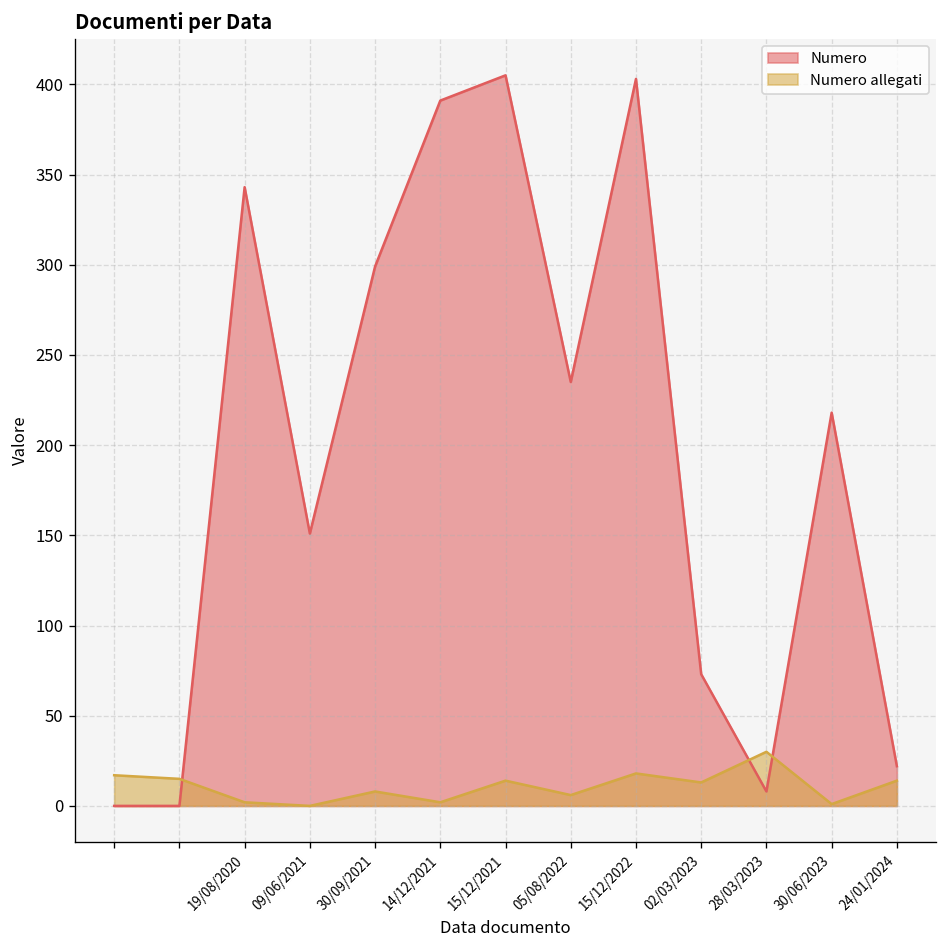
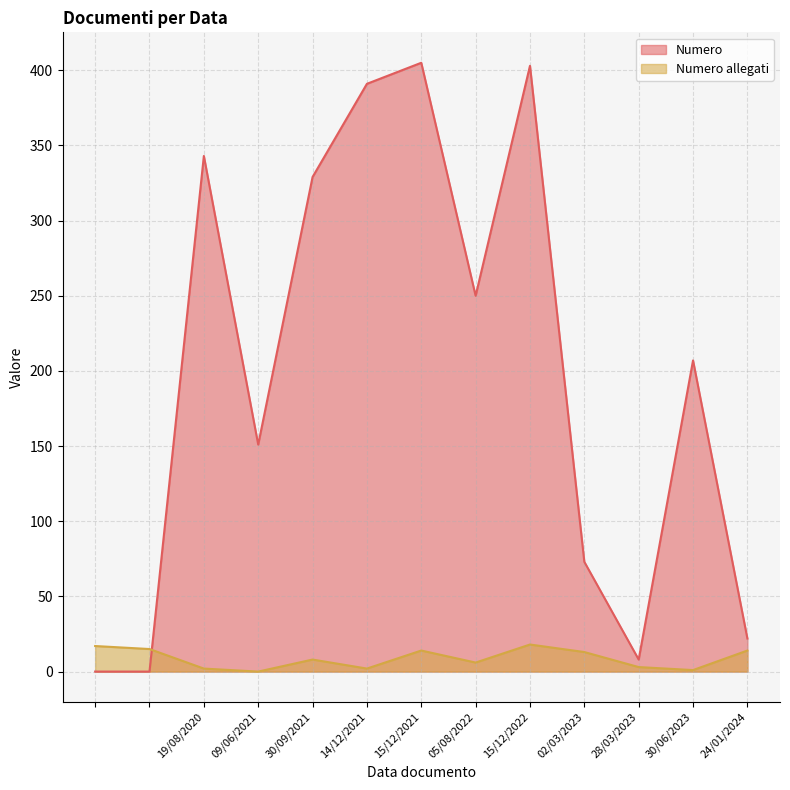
Numero, 30/09/2021: 299 -> 329
Numero, 05/08/2022: 235 -> 250
Numero allegati, 28/03/2023: 30 -> 3
Numero, 30/06/2023: 218 -> 207
